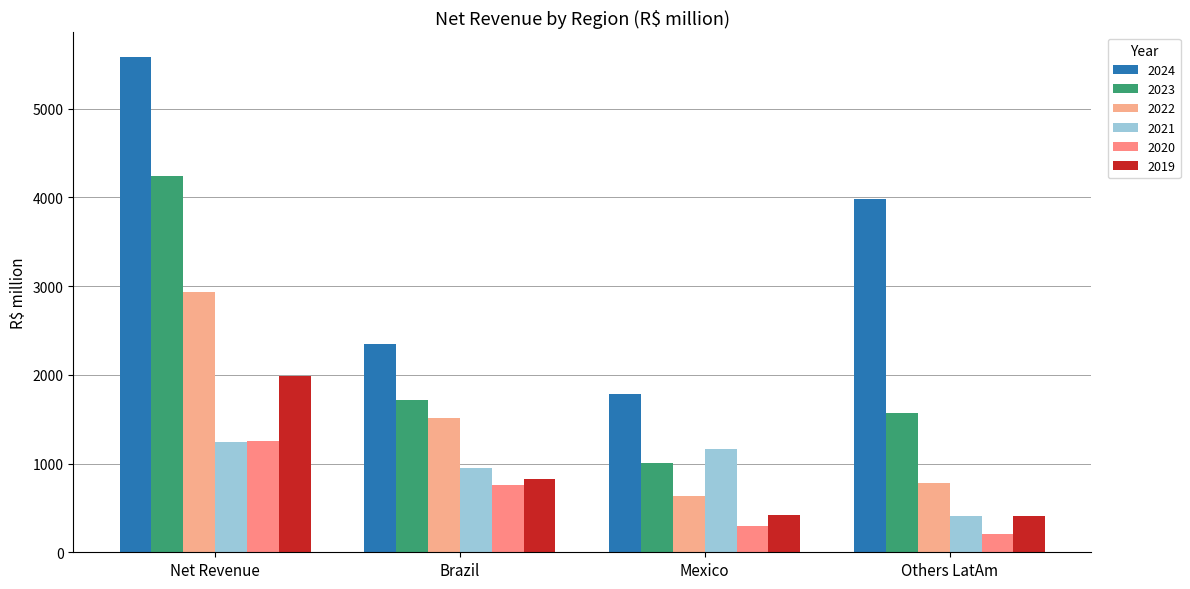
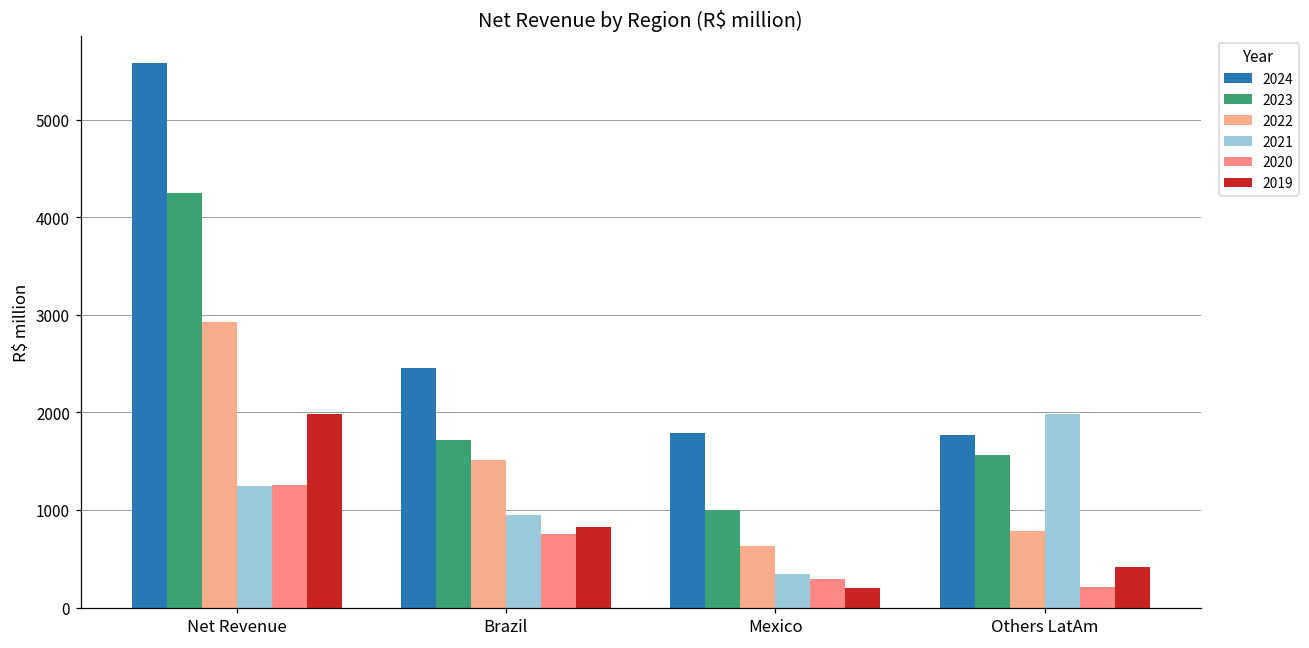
2024, Brazil: 2400 -> 2500
2021, Mexico: 1200 -> 300
2019, Mexico: 400 -> 200
2024, Others LatAm: 4000 -> 1800
2021, Others LatAm: 400 -> 2000
